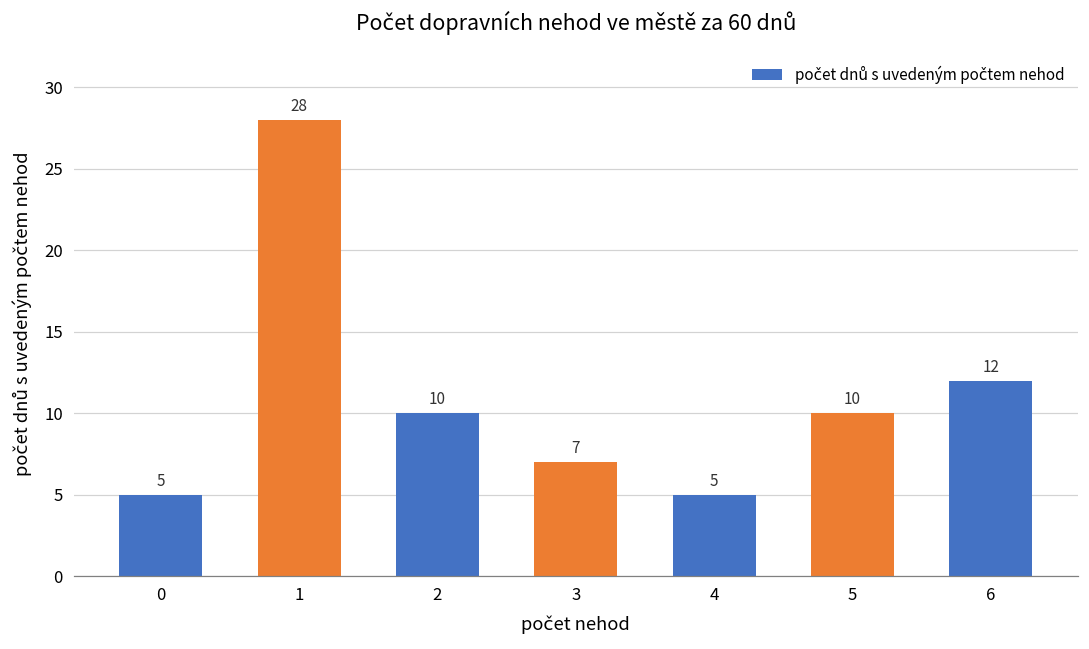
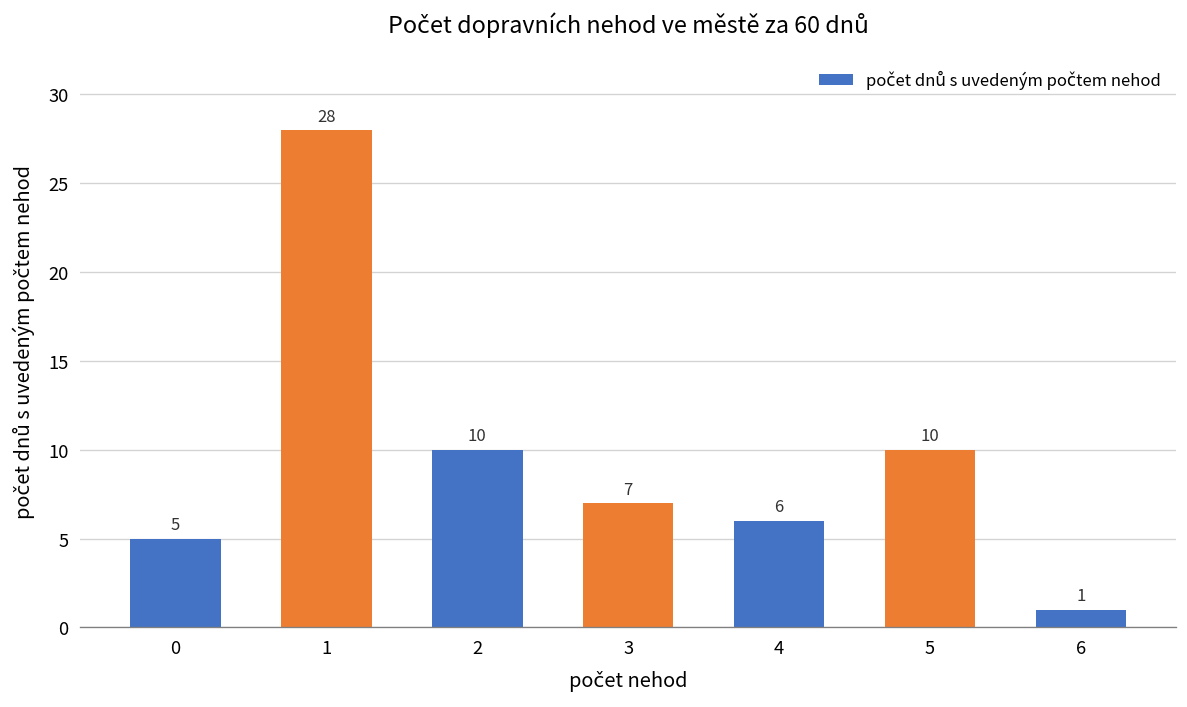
4: 5 -> 6
6: 12 -> 1
